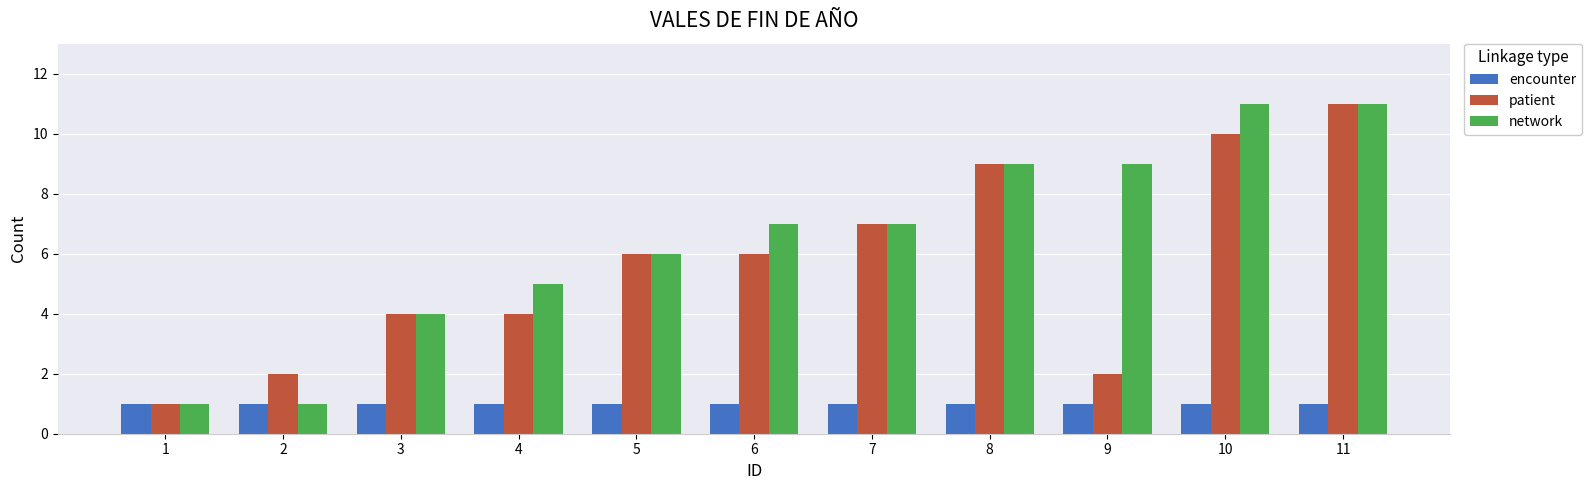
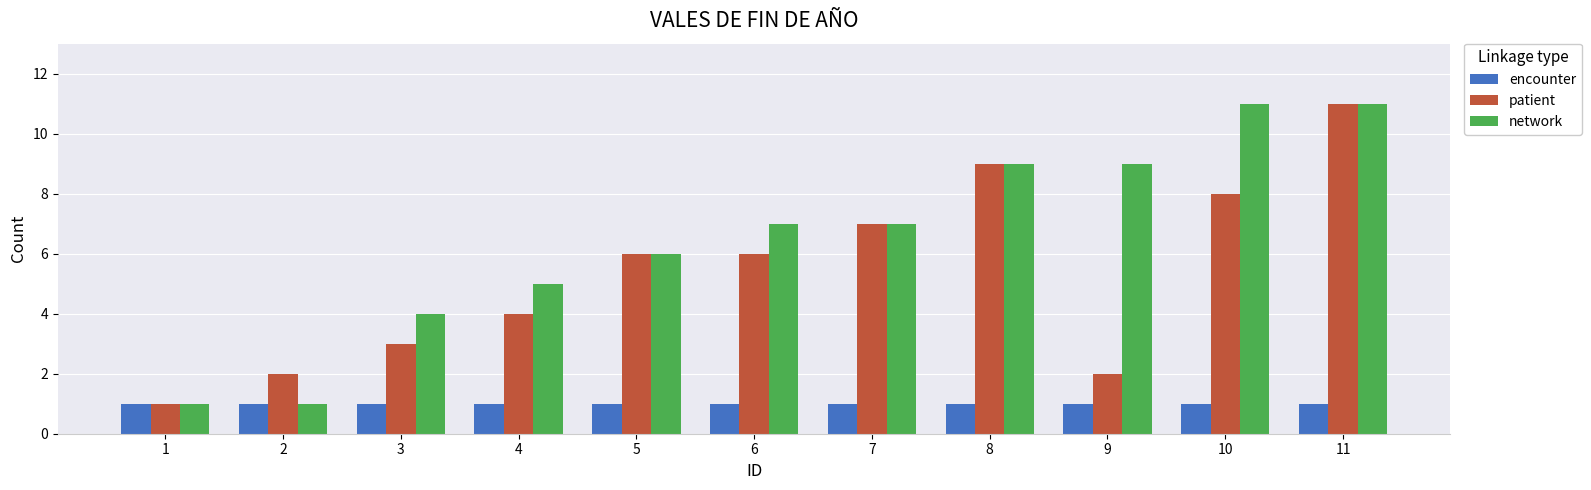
patient, 3: 4 -> 3
patient, 10: 10 -> 8
